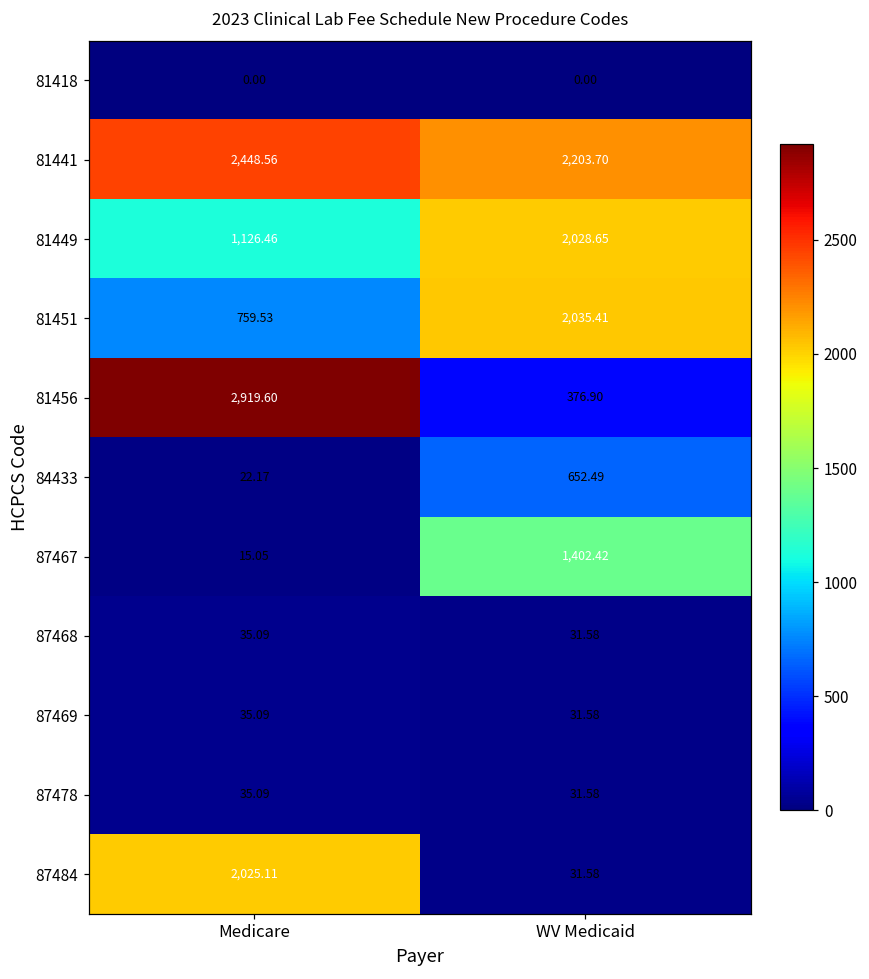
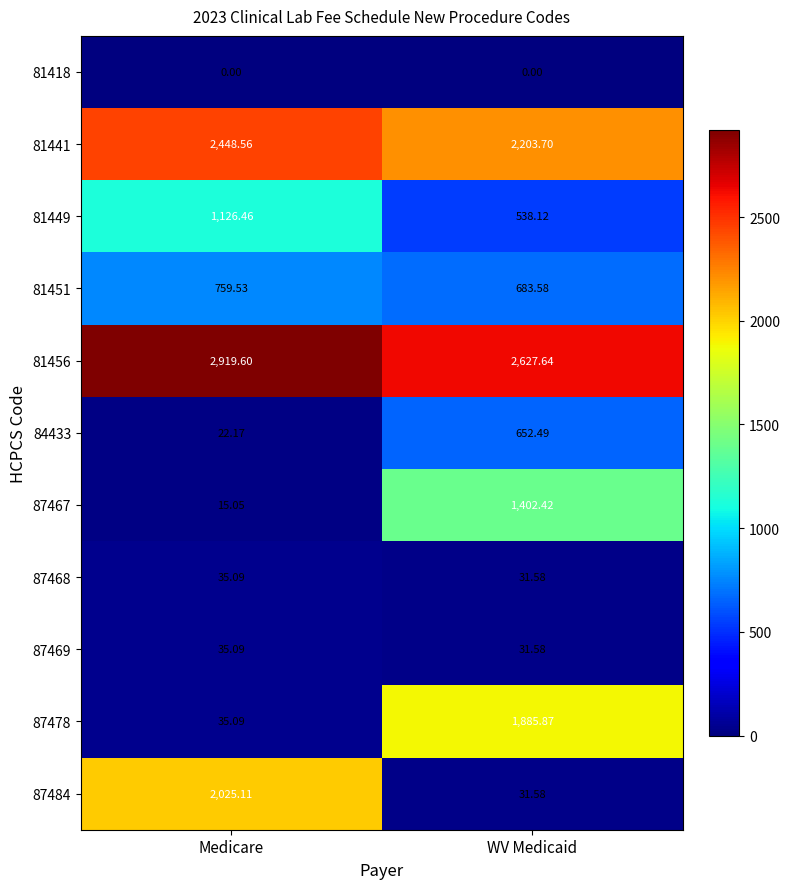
81449, WV Medicaid: 2,028.65 -> 538.12
81451, WV Medicaid: 2,035.41 -> 683.58
81456, WV Medicaid: 376.90 -> 2,627.64
87478, WV Medicaid: 31.58 -> 1,885.87
